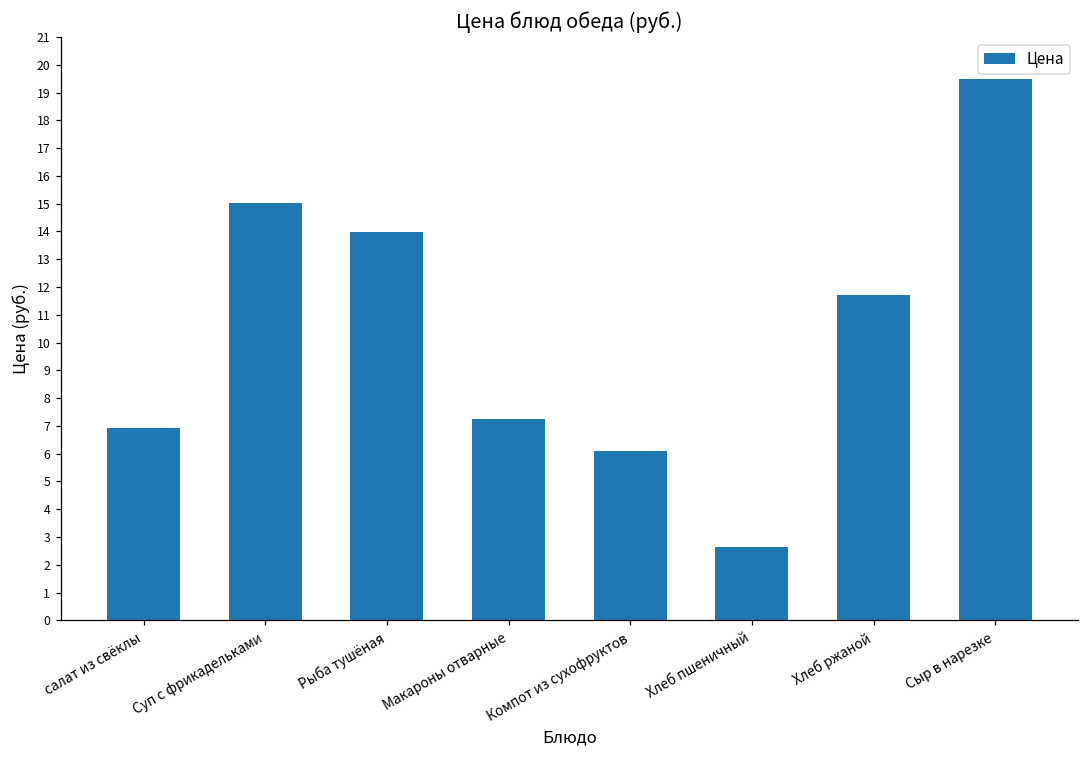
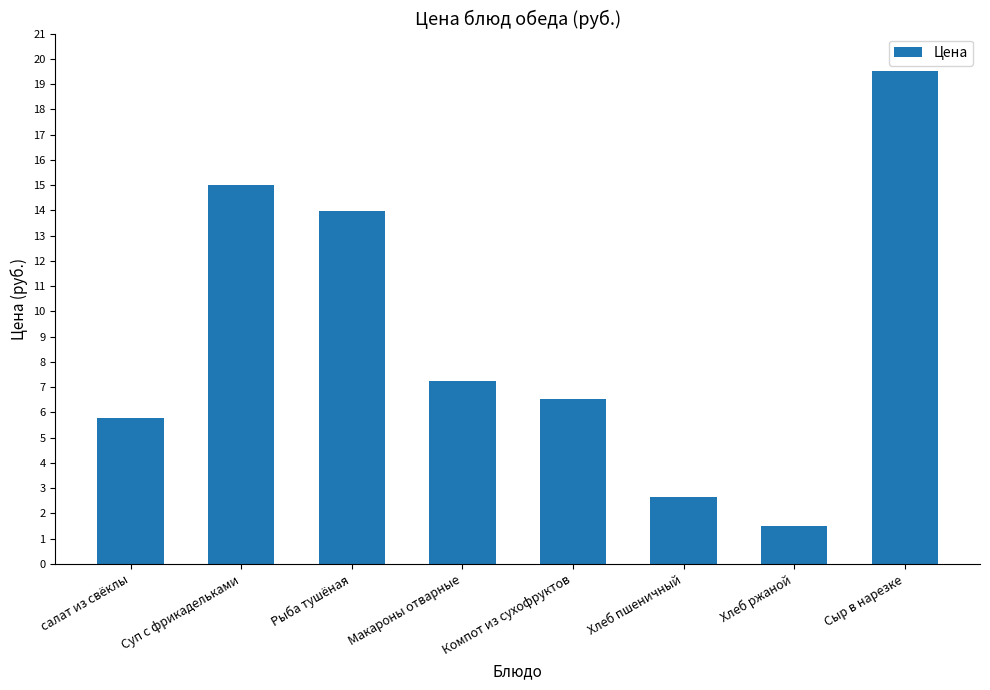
салат из свёклы: 6.9 -> 5.8
Компот из сухофруктов: 6.1 -> 6.5
Хлеб ржаной: 11.7 -> 1.5
